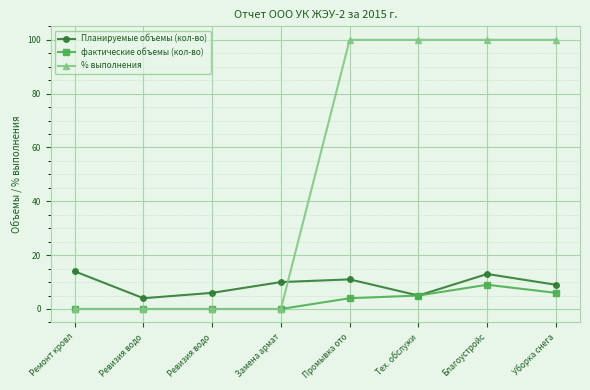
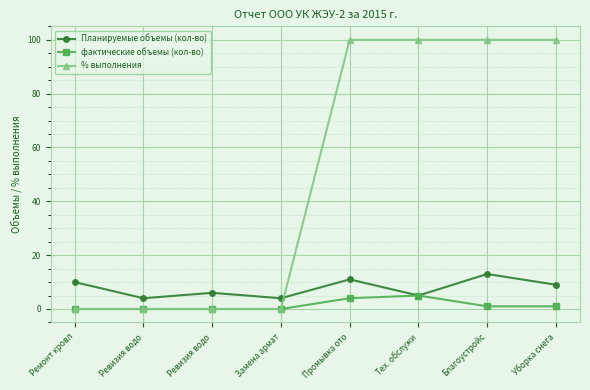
Планируемые объемы (кол-во), Ремонт кровл: 14 -> 10
Планируемые объемы (кол-во), Замена армат: 10 -> 4
фактические объемы (кол-во), Благоустройс: 9 -> 1
фактические объемы (кол-во), Уборка снега: 6 -> 1
